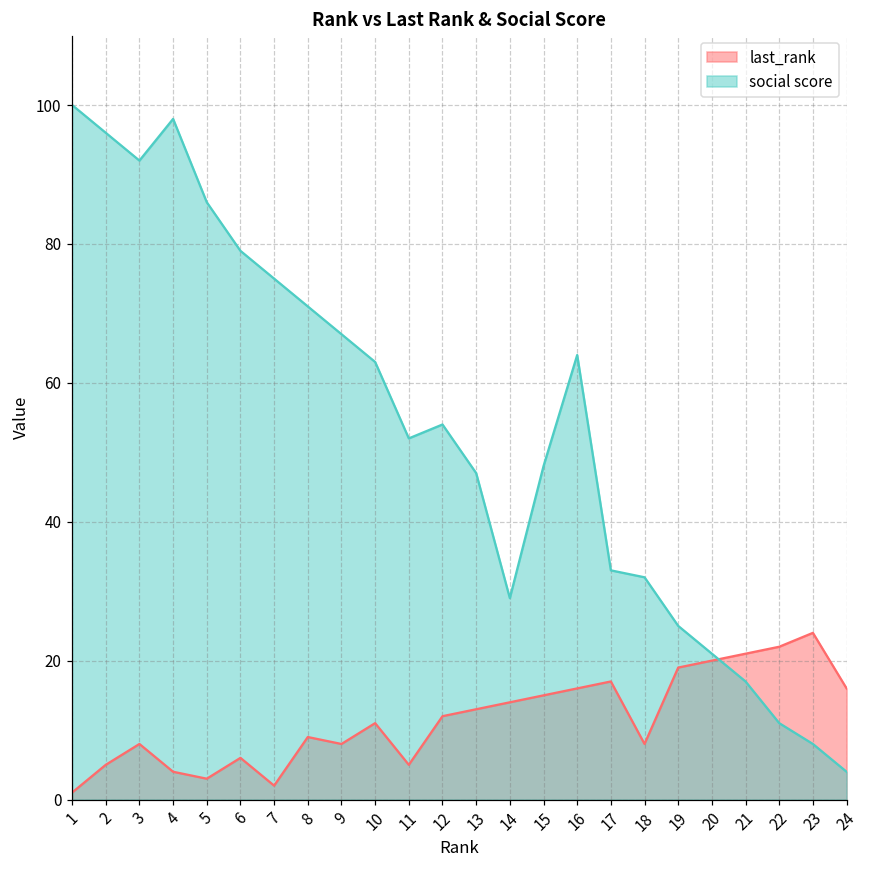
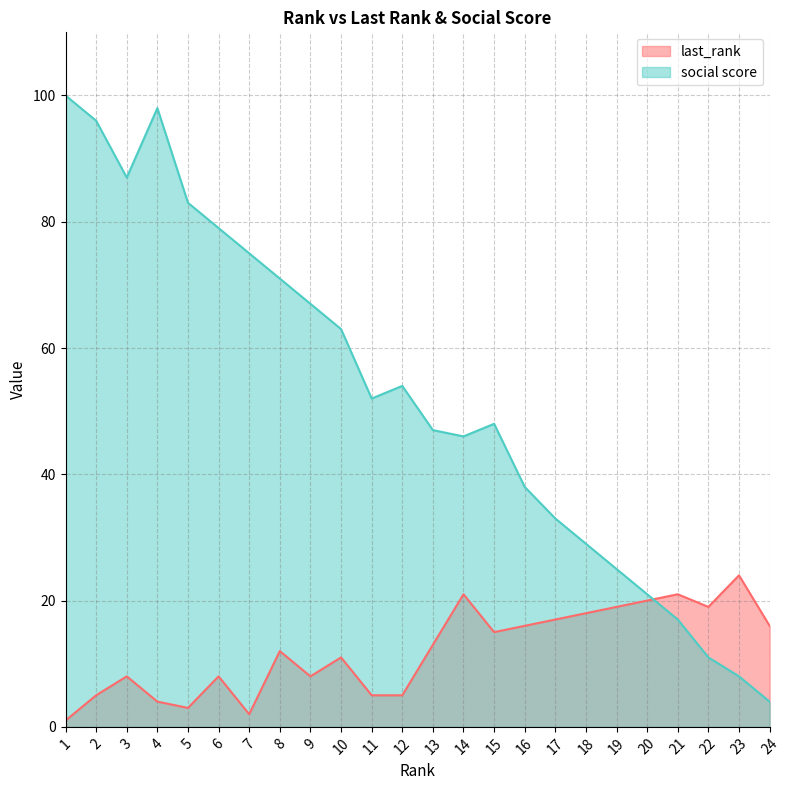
social score, 3: 92 -> 87
social score, 5: 86 -> 83
last_rank, 6: 6 -> 8
last_rank, 8: 9 -> 12
last_rank, 12: 12 -> 5
last_rank, 14: 14 -> 21
social score, 14: 29 -> 46
social score, 16: 64 -> 38
last_rank, 18: 8 -> 18
social score, 18: 32 -> 29
last_rank, 22: 22 -> 19
